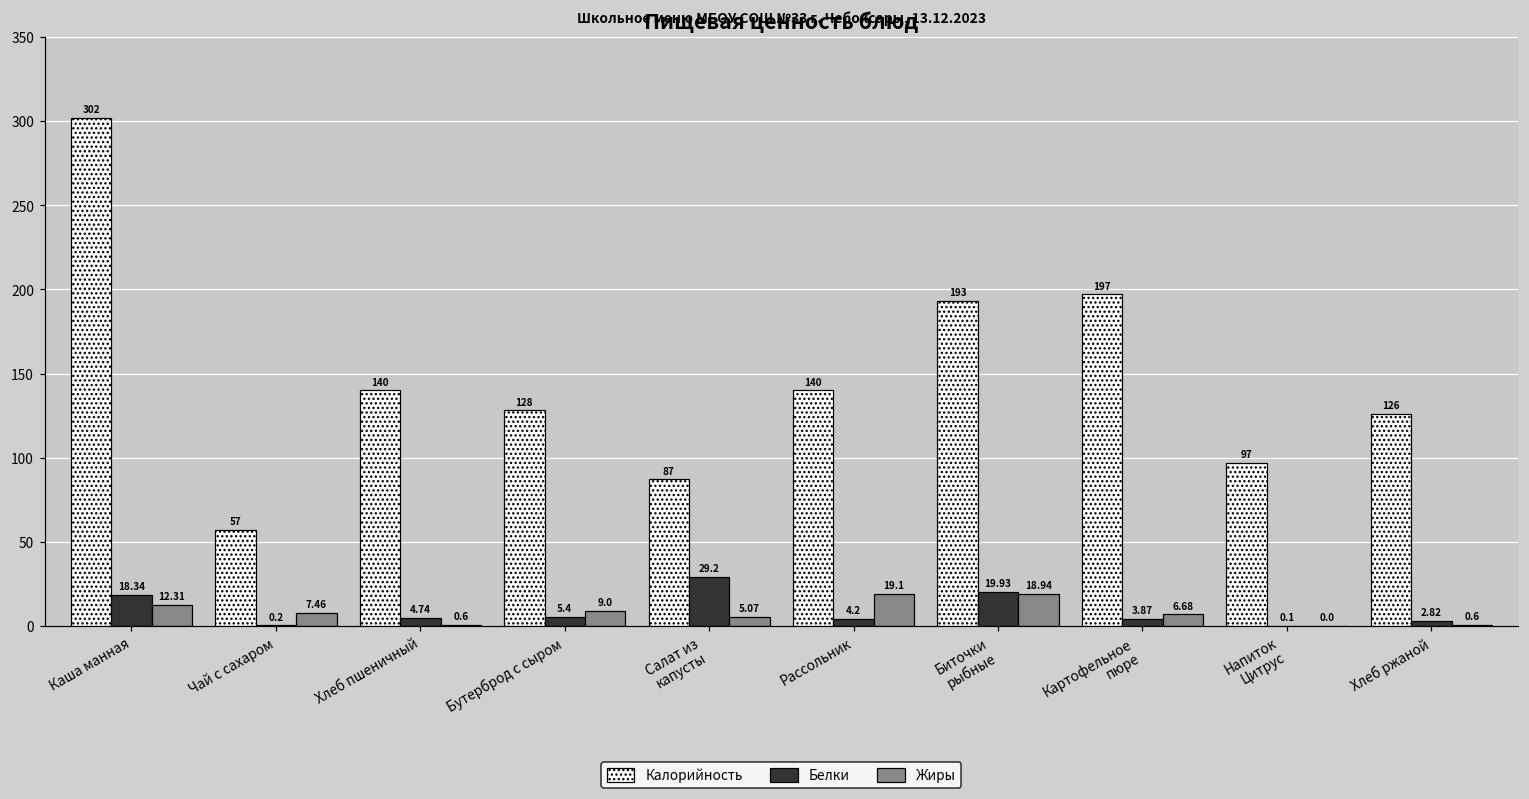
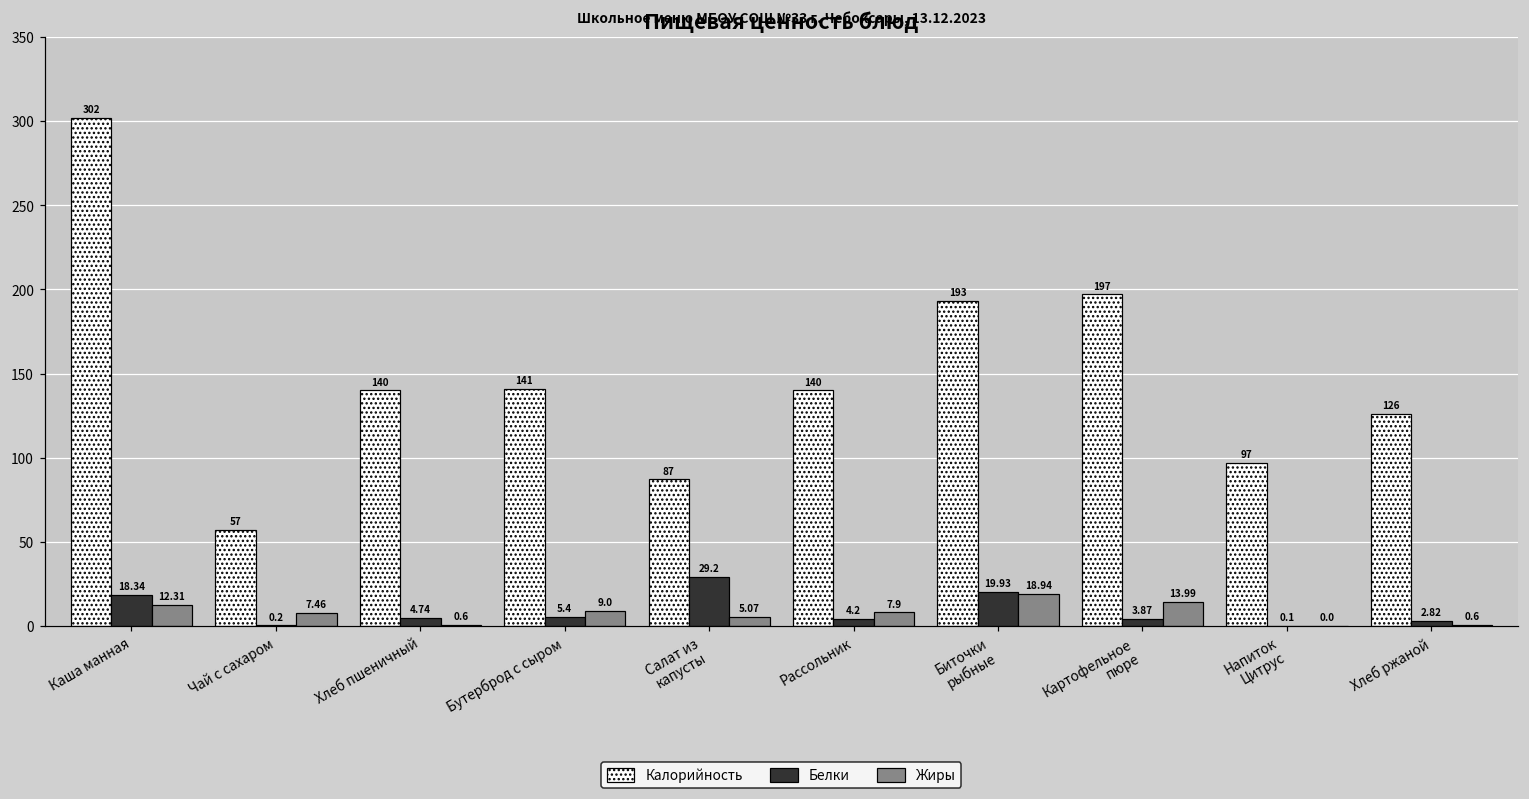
Калорийность, Бутерброд с сыром: 128 -> 141
Жиры, Рассольник: 19.1 -> 7.9
Жиры, Картофельное пюре: 6.68 -> 13.99
